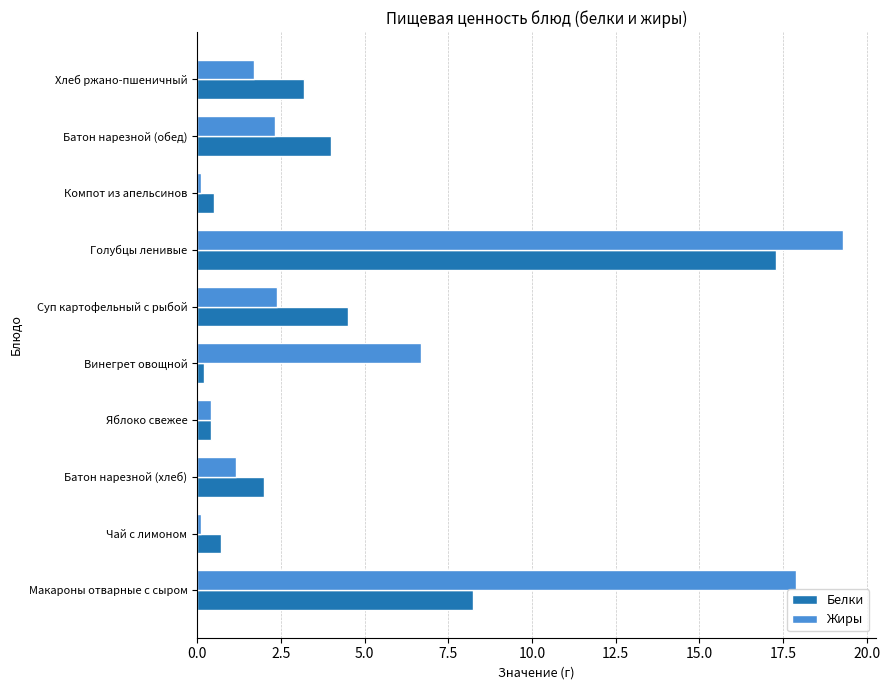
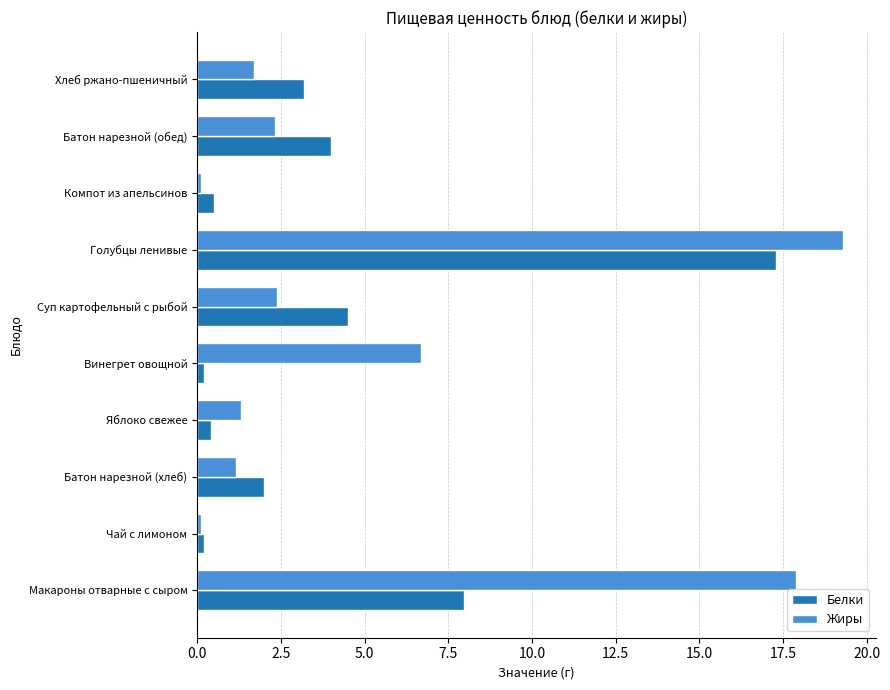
Жиры, Яблоко свежее: 0.4 -> 1.3
Белки, Чай с лимоном: 0.7 -> 0.2
Белки, Макароны отварные с сыром: 8.2 -> 8.0
